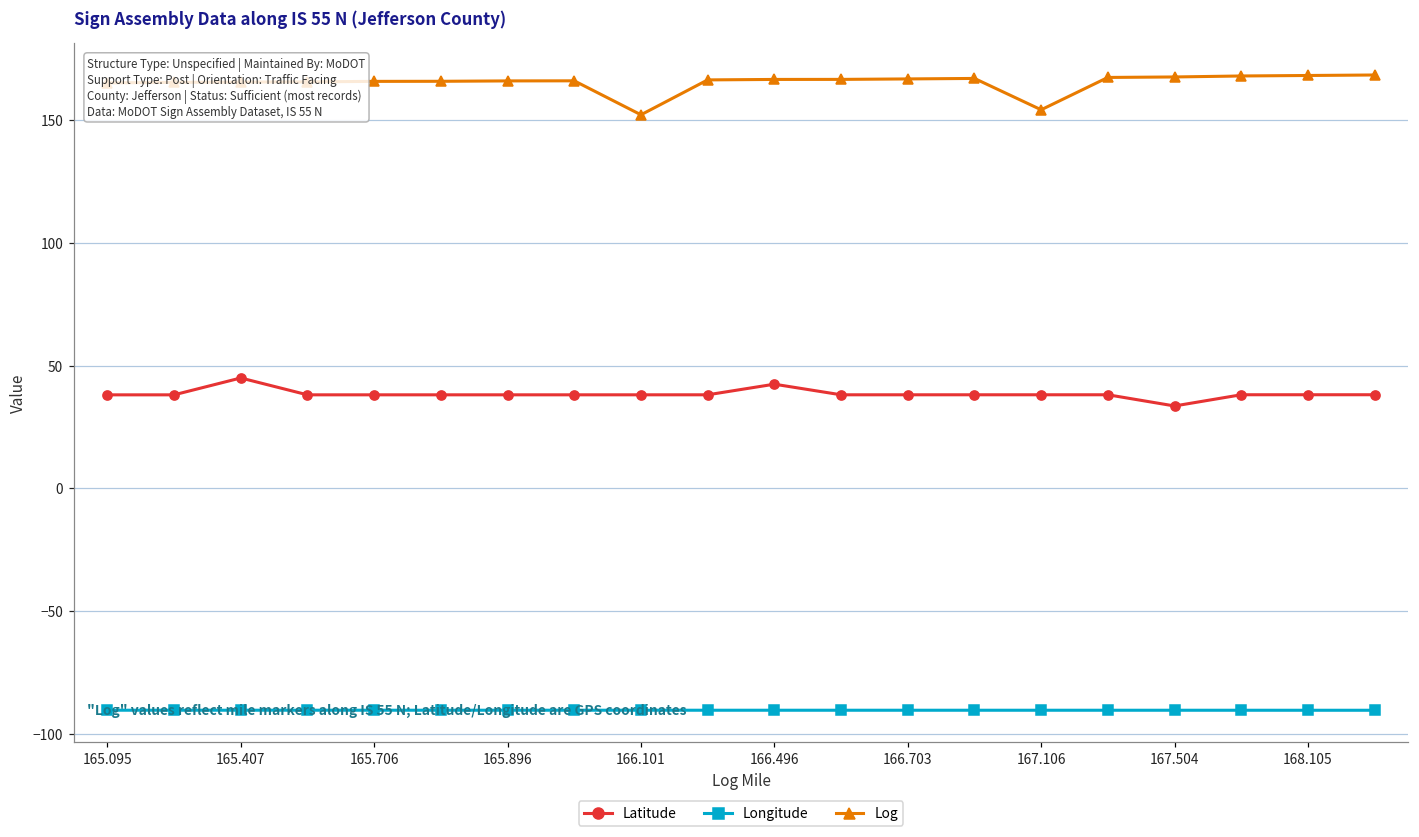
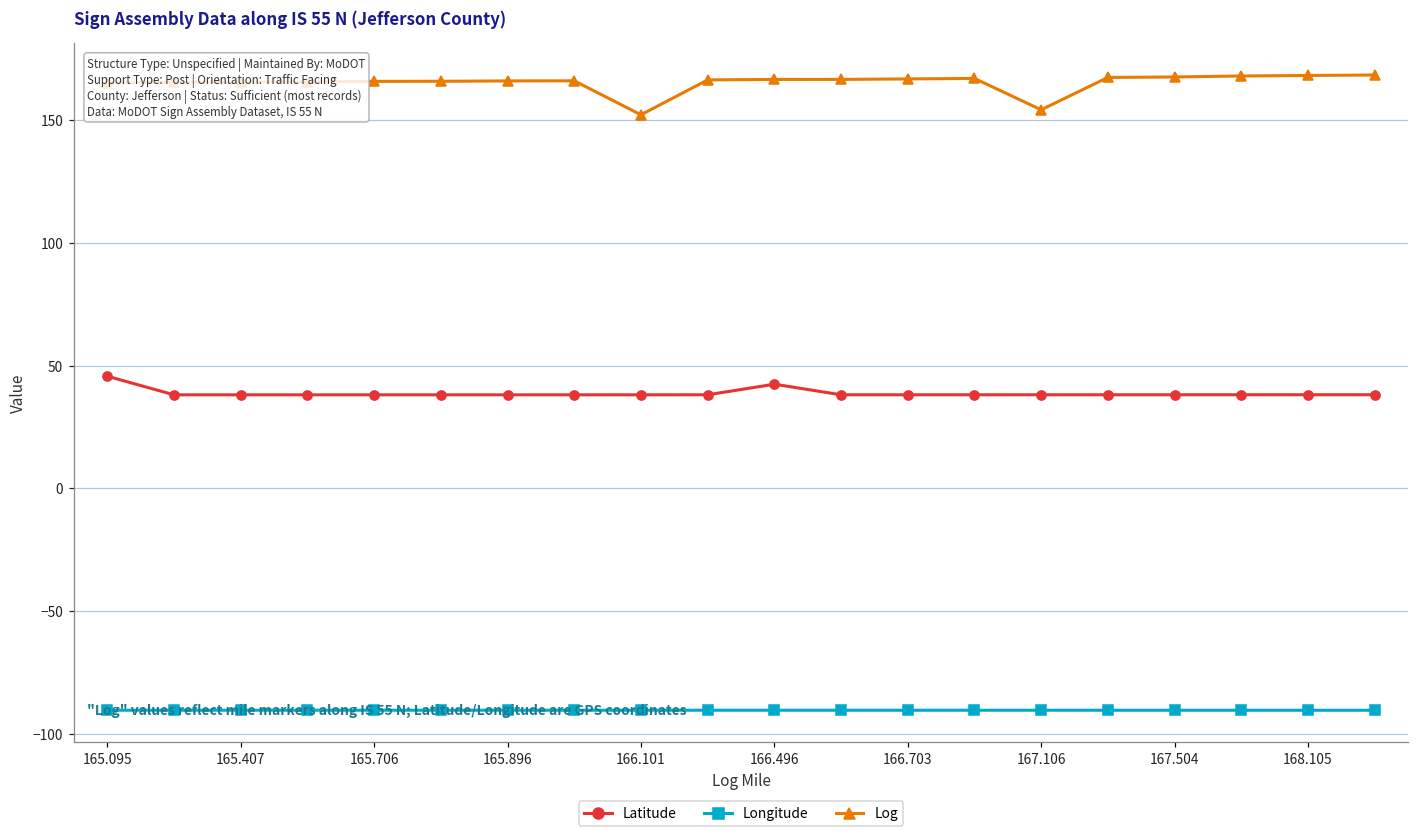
Latitude, 165.095: 38 -> 46
Latitude, 165.407: 45 -> 38
Latitude, 167.504: 34 -> 38
